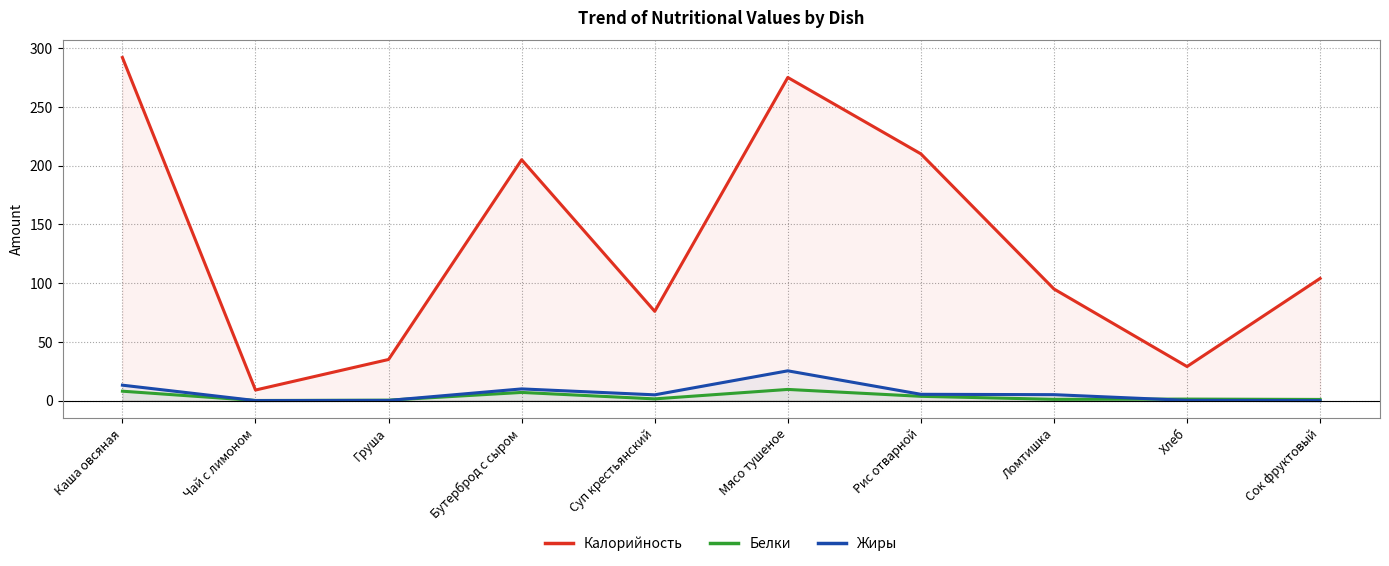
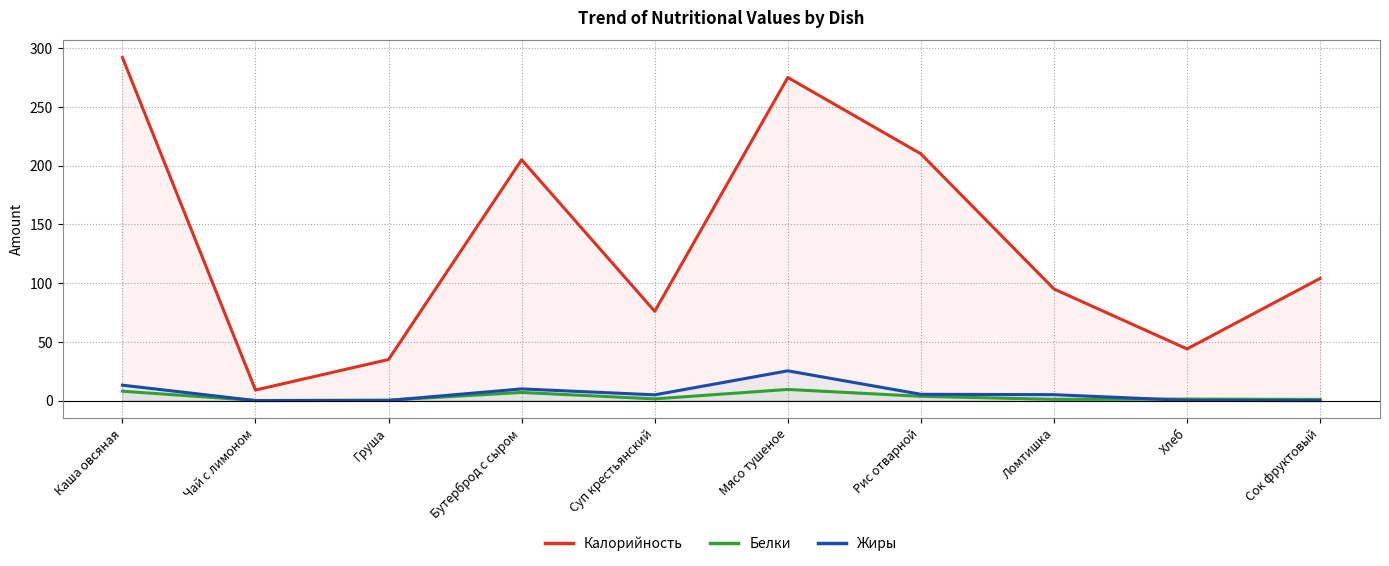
Калорийность, Хлеб: 29 -> 44
